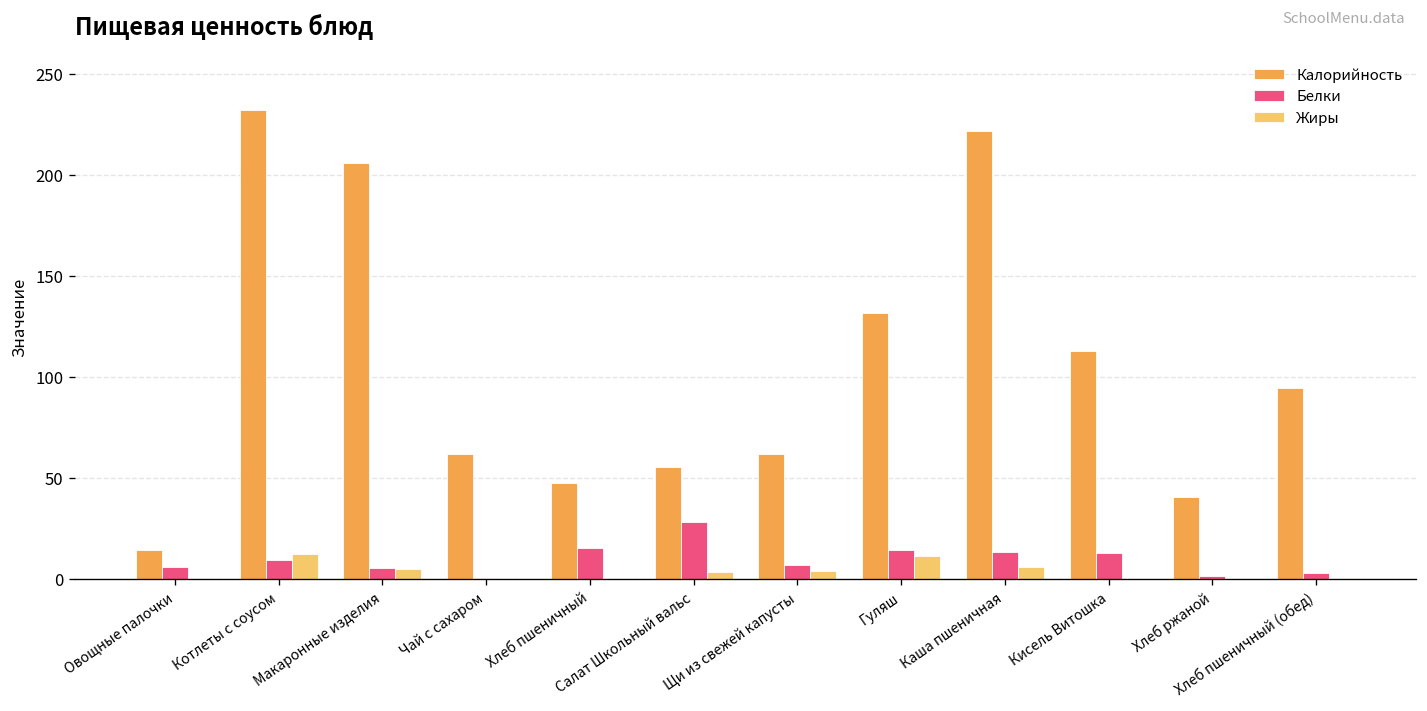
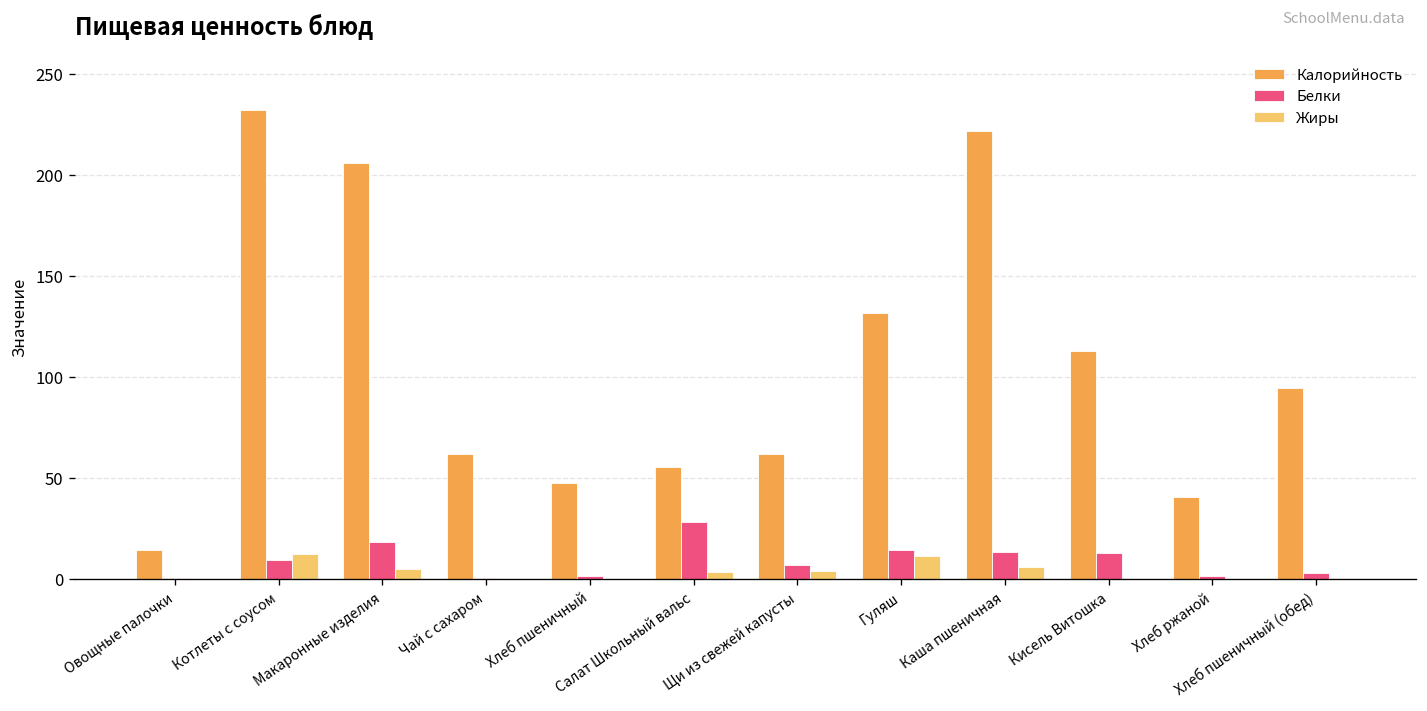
Белки, Овощные палочки: 6 -> 1
Белки, Макаронные изделия: 6 -> 18
Белки, Хлеб пшеничный: 15 -> 2
